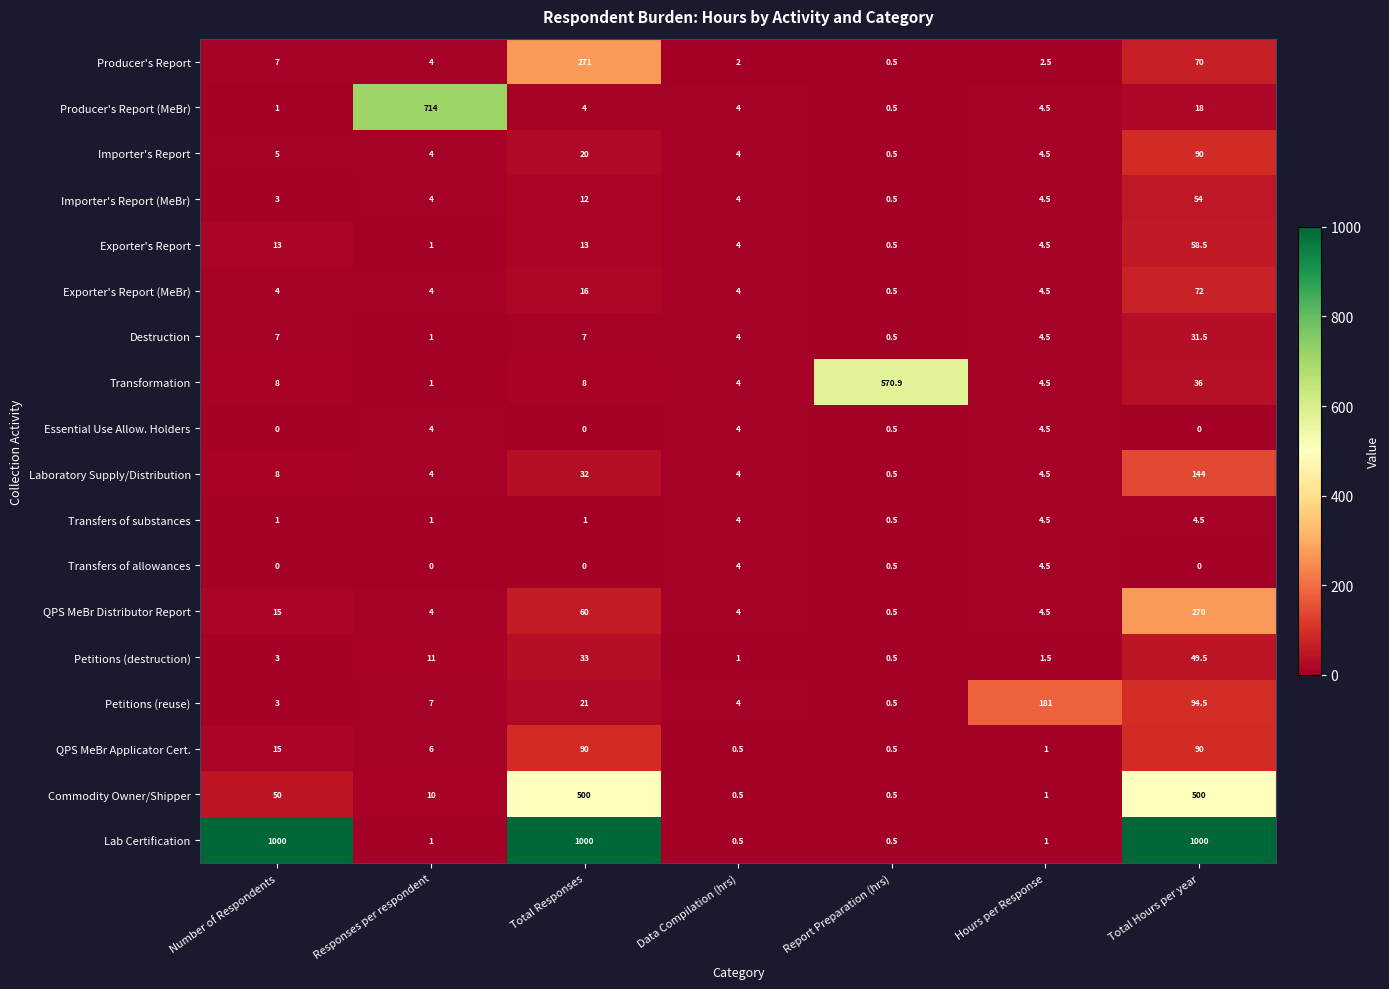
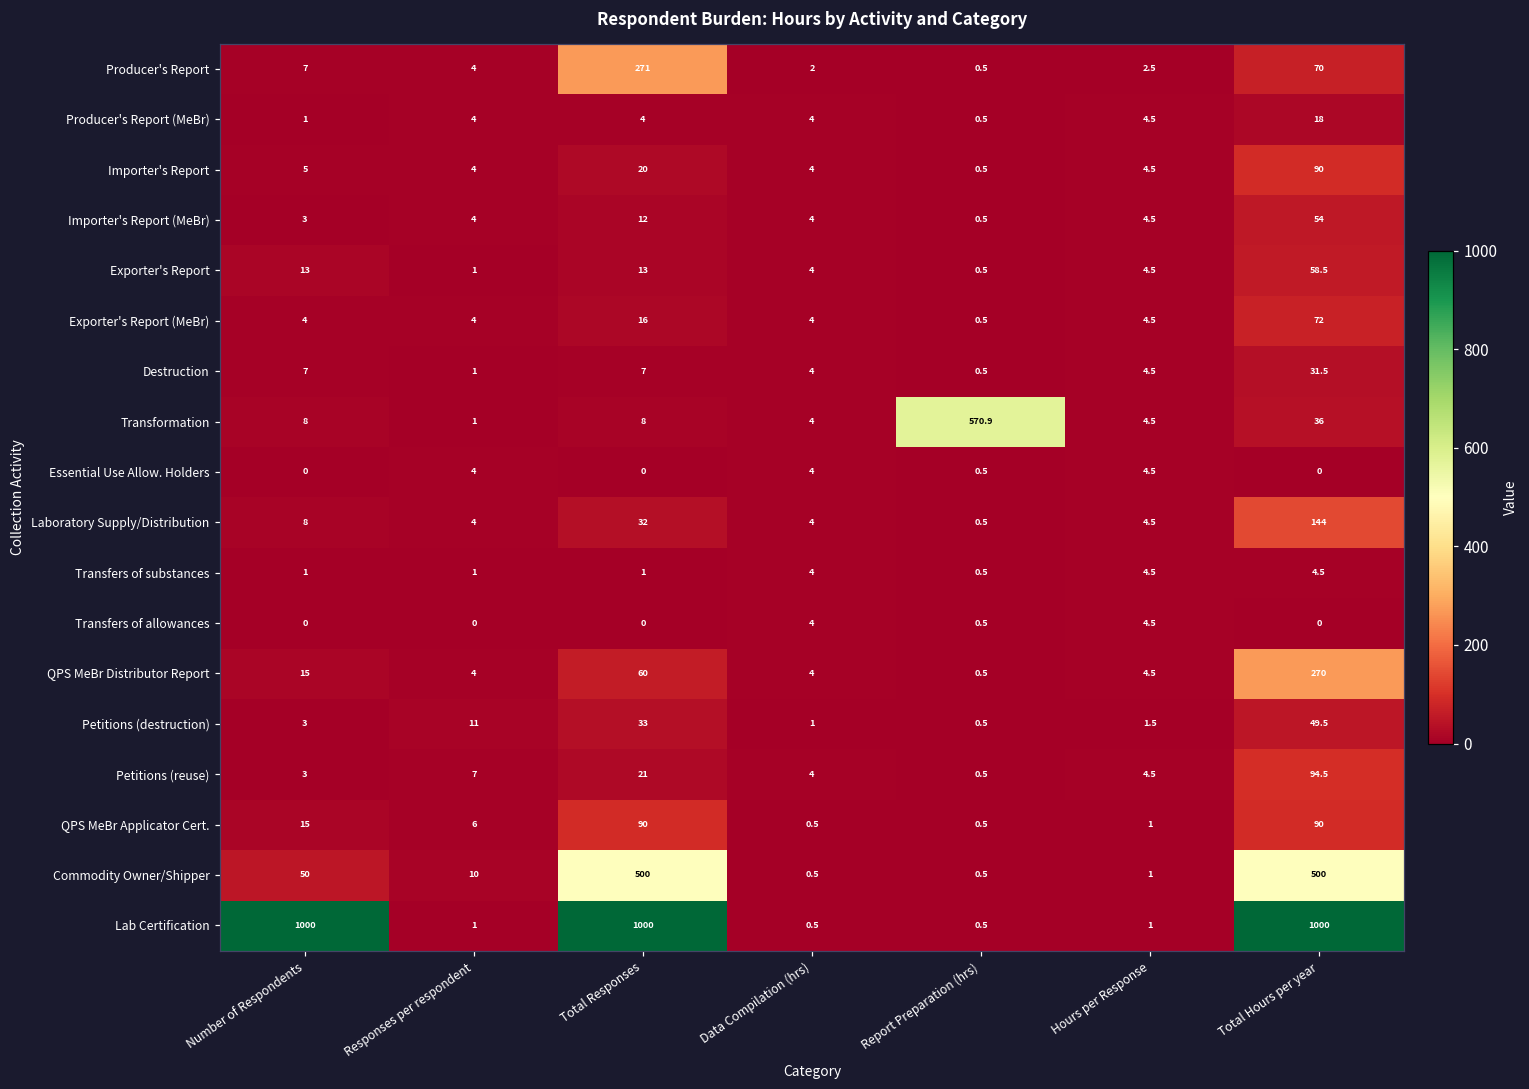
Producer's Report (MeBr), Responses per respondent: 714 -> 4
Petitions (reuse), Hours per Response: 181 -> 4.5
